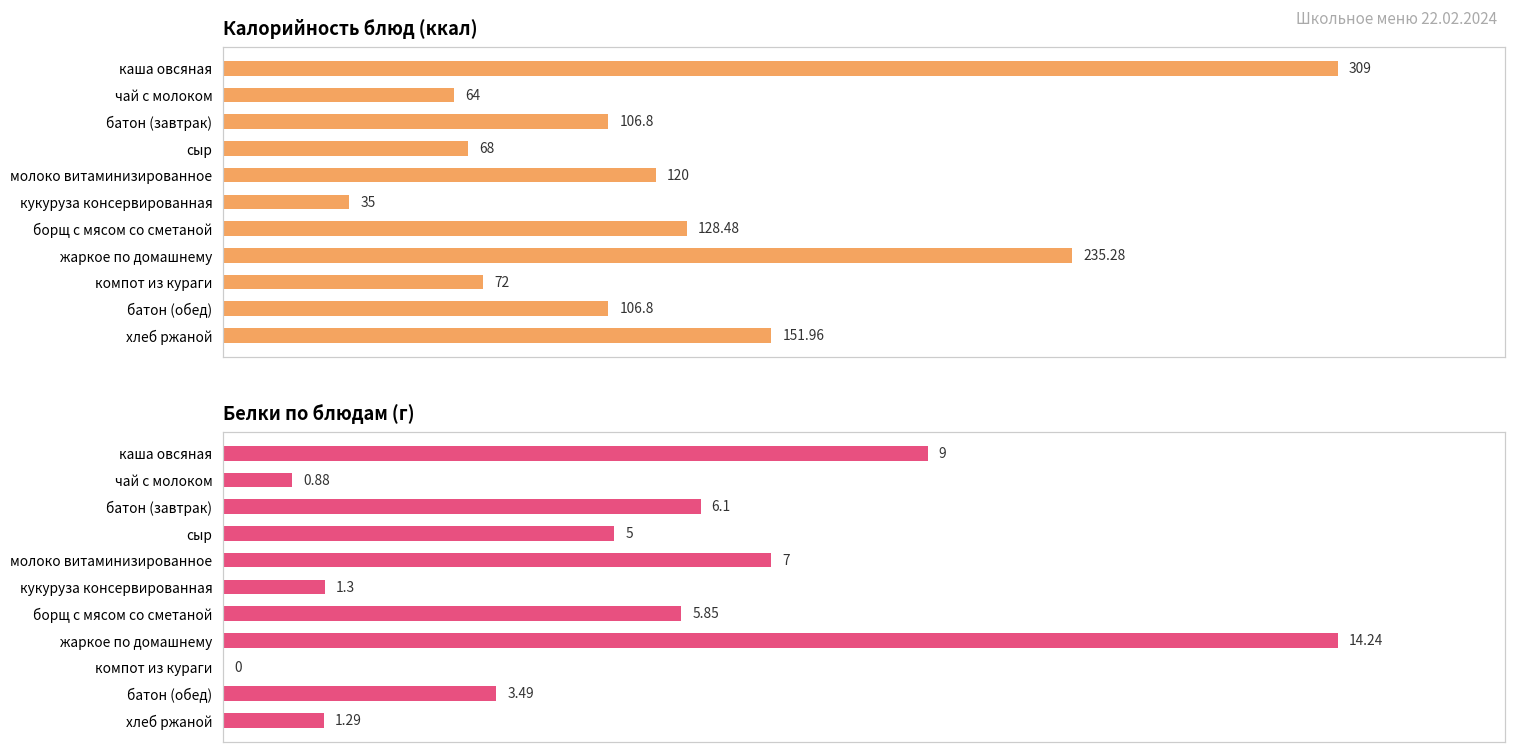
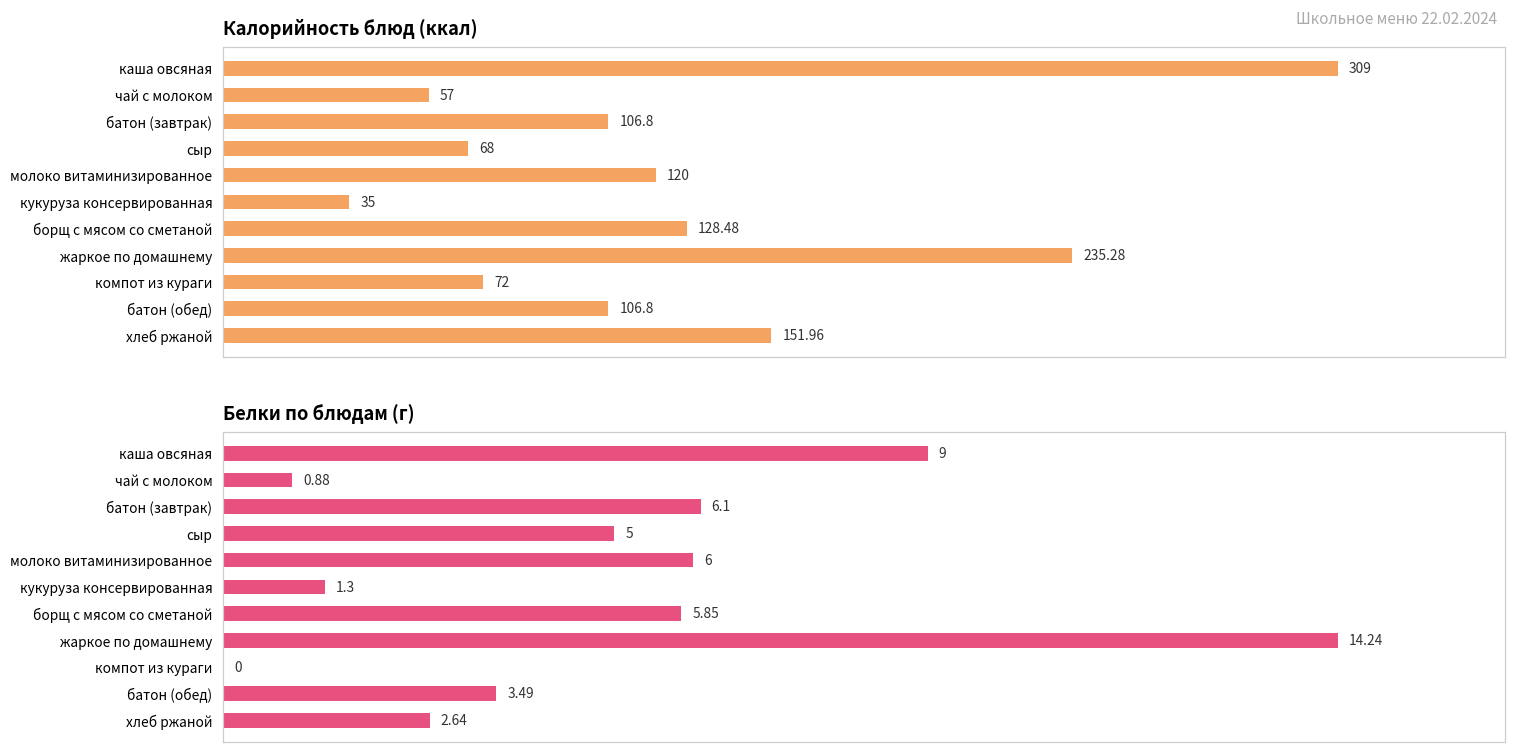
Калорийность блюд (ккал), чай с молоком: 64 -> 57
Белки по блюдам (г), молоко витаминизированное: 7 -> 6
Белки по блюдам (г), хлеб ржаной: 1.29 -> 2.64
